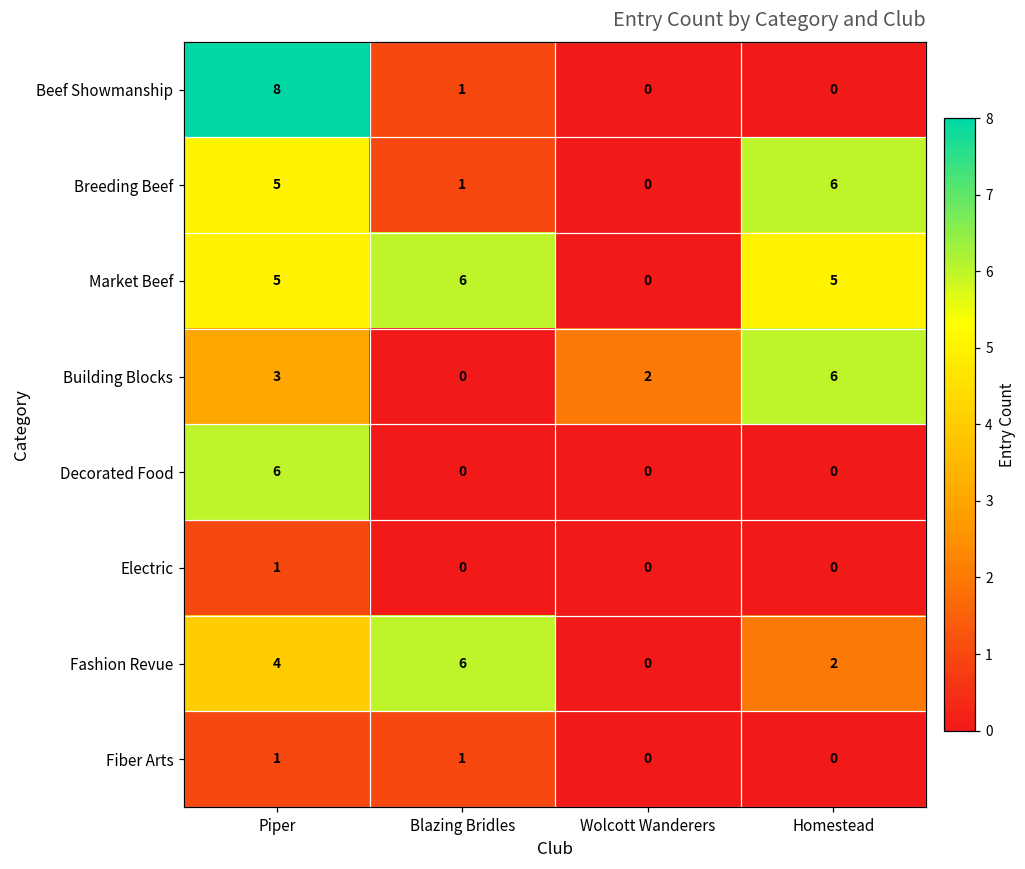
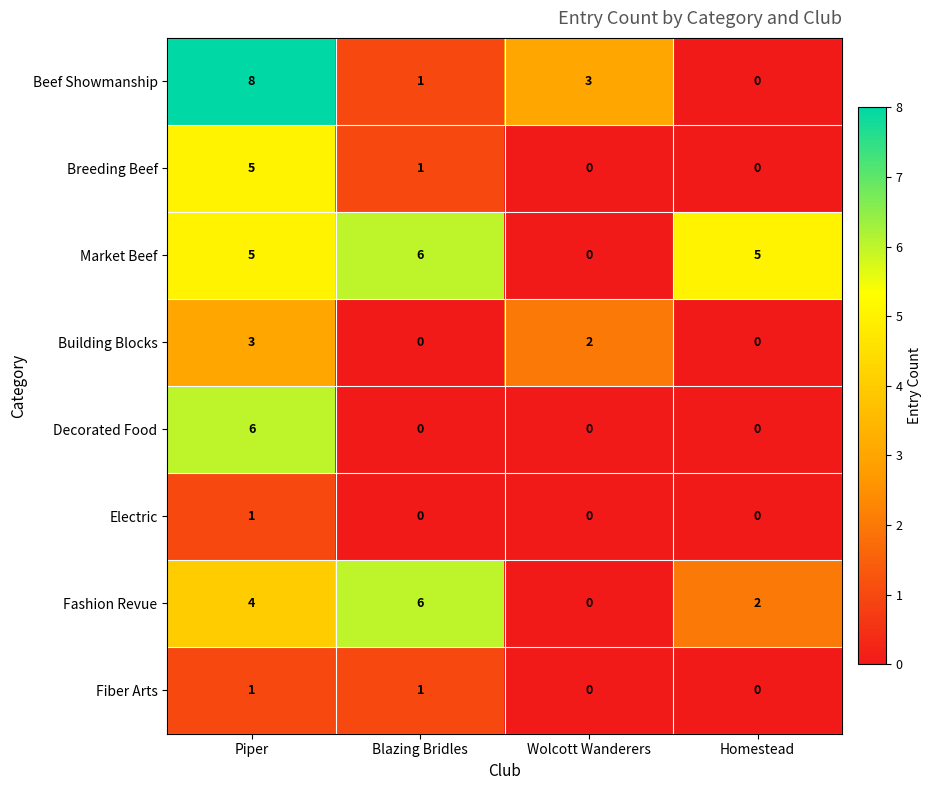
Beef Showmanship, Wolcott Wanderers: 0 -> 3
Breeding Beef, Homestead: 6 -> 0
Building Blocks, Homestead: 6 -> 0
